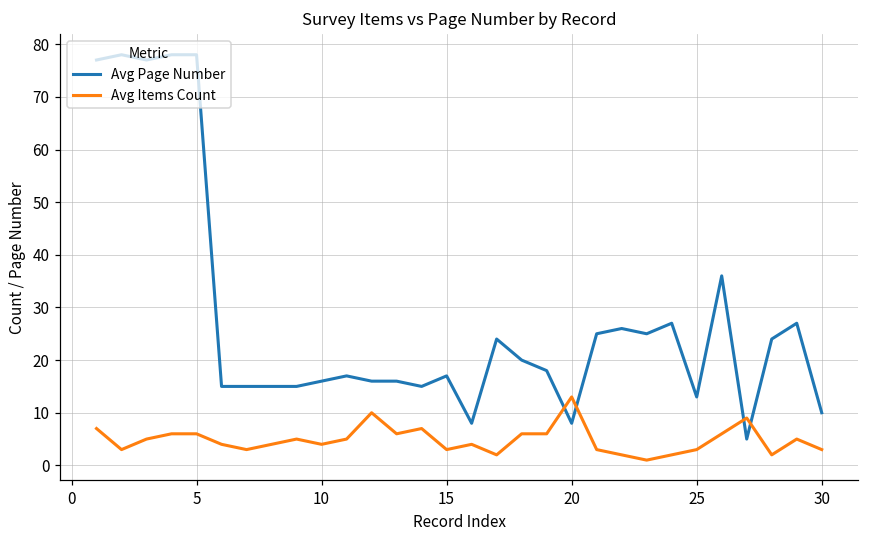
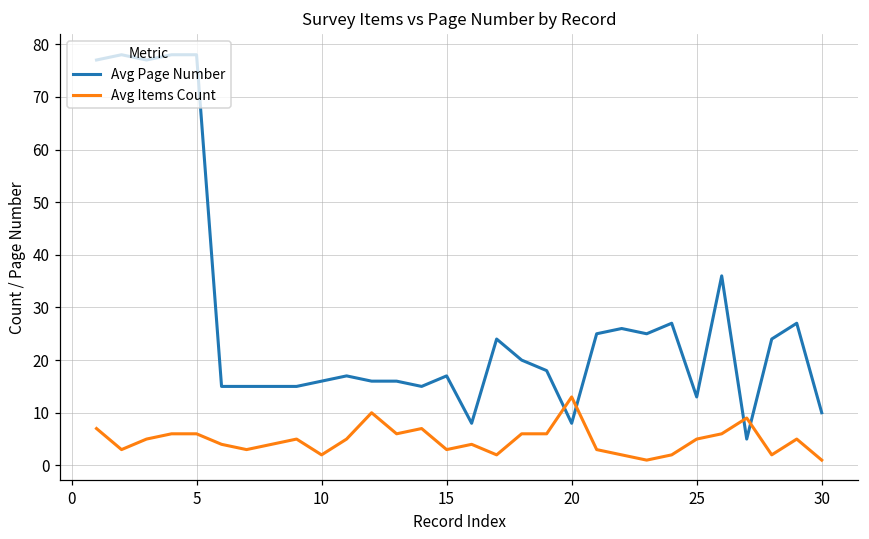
Avg Items Count, 10: 4 -> 2
Avg Items Count, 25: 3 -> 5
Avg Items Count, 30: 3 -> 1
